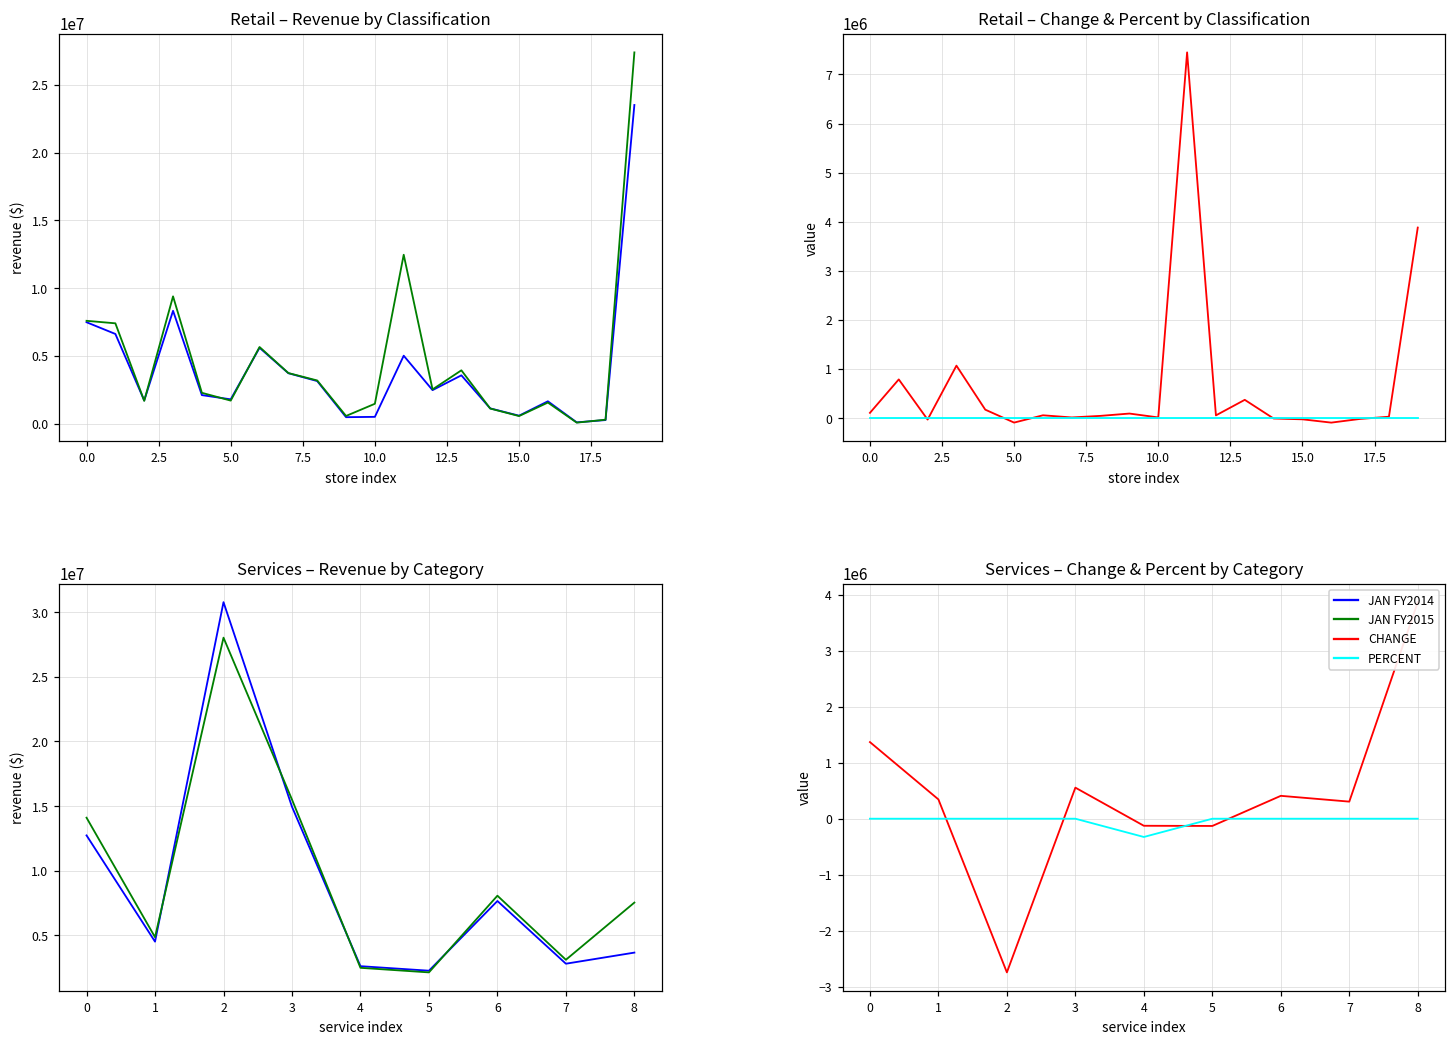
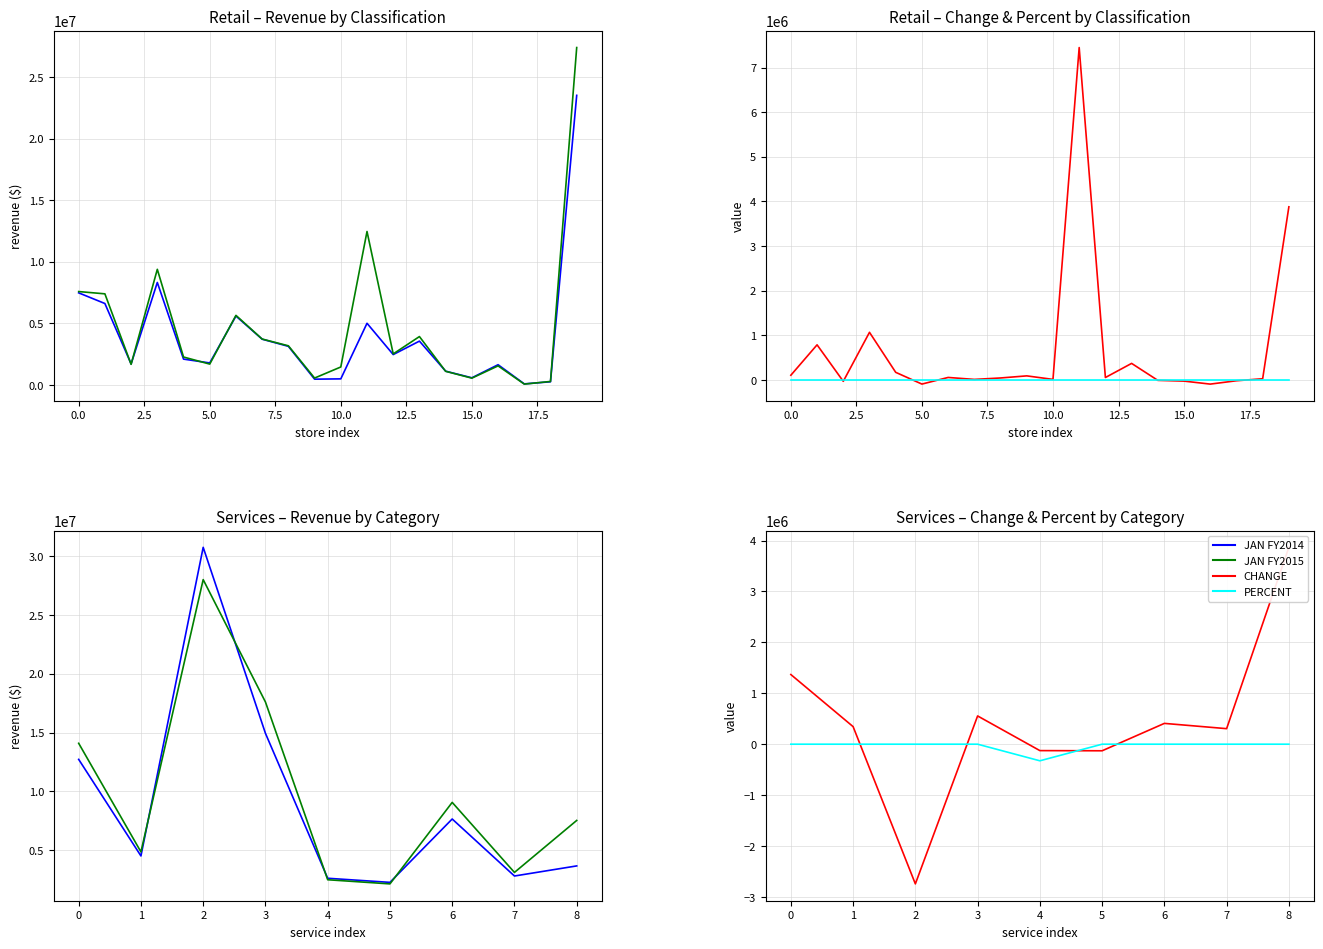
Services – Revenue by Category, JAN FY2015, 3: 15500000 -> 17600000
Services – Revenue by Category, JAN FY2015, 6: 8100000 -> 9100000
